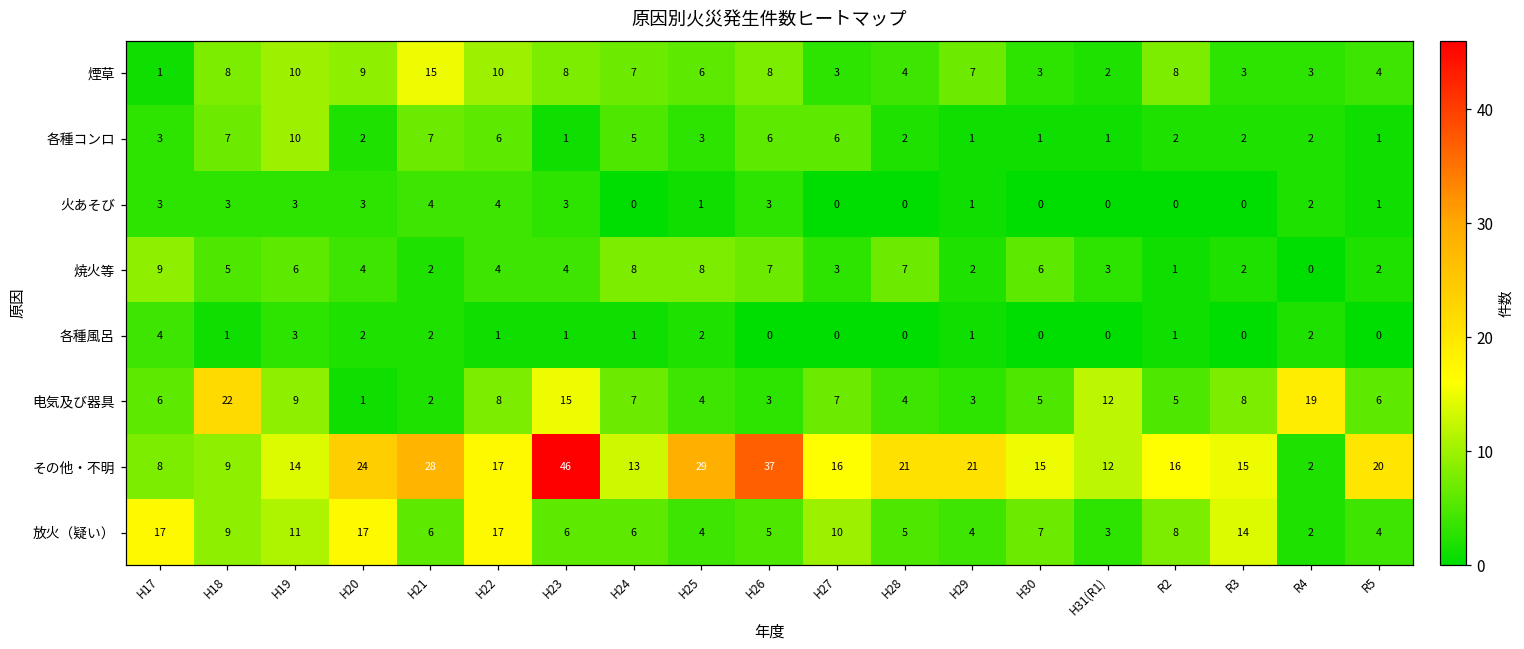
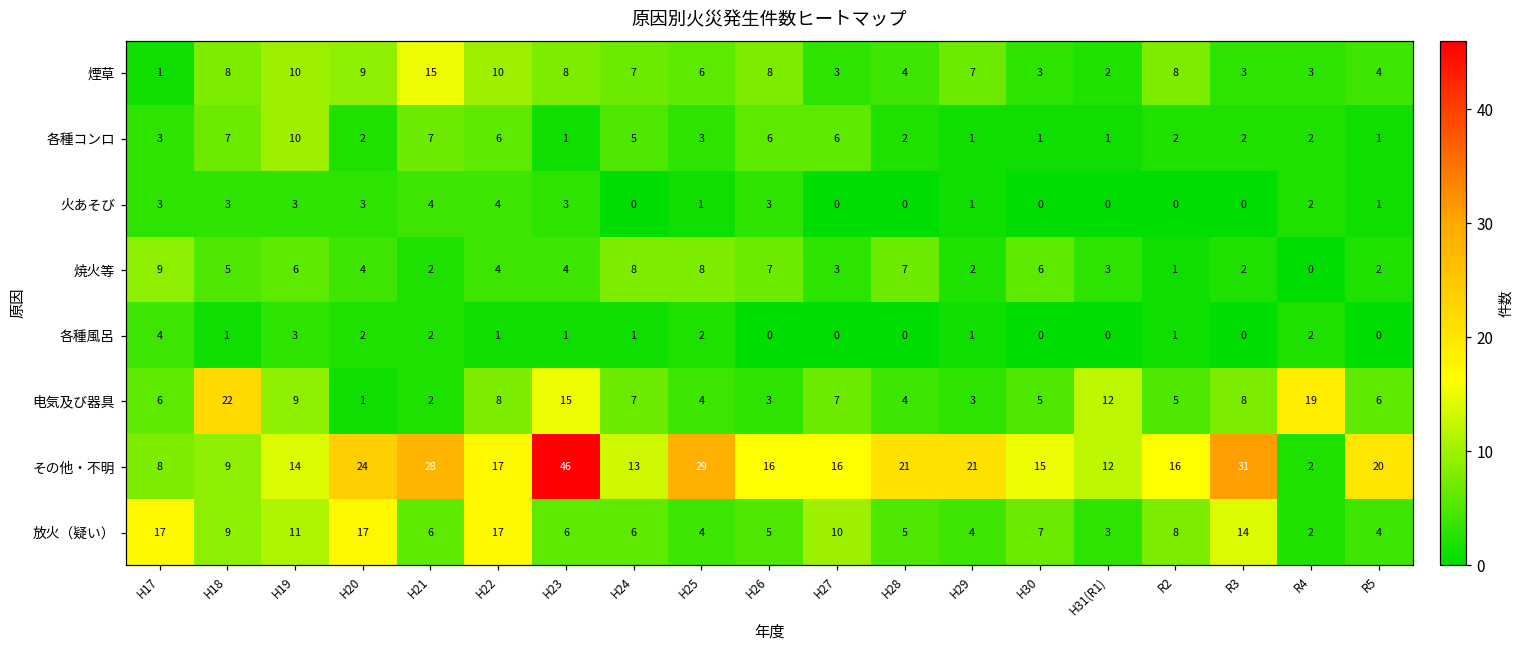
その他・不明, H26: 37 -> 16
その他・不明, R3: 15 -> 31
